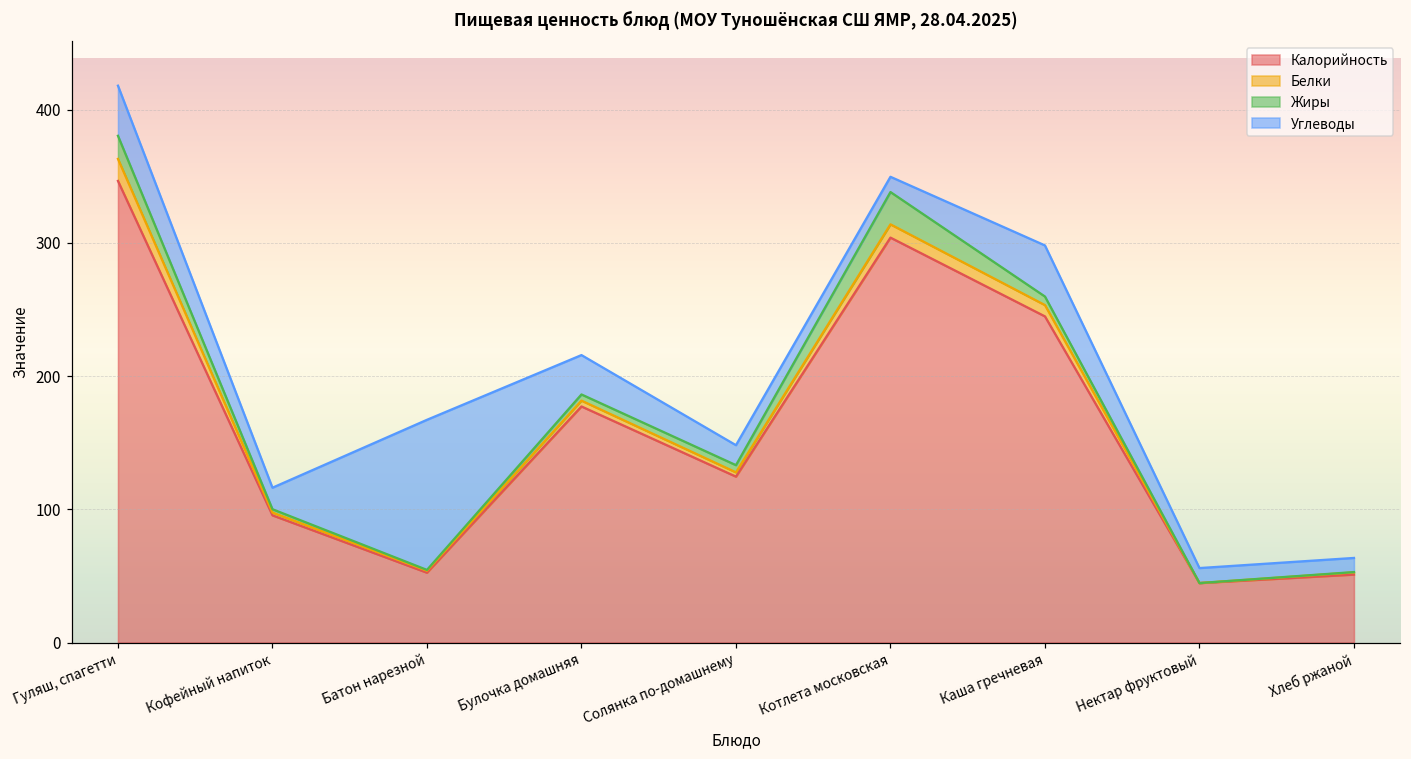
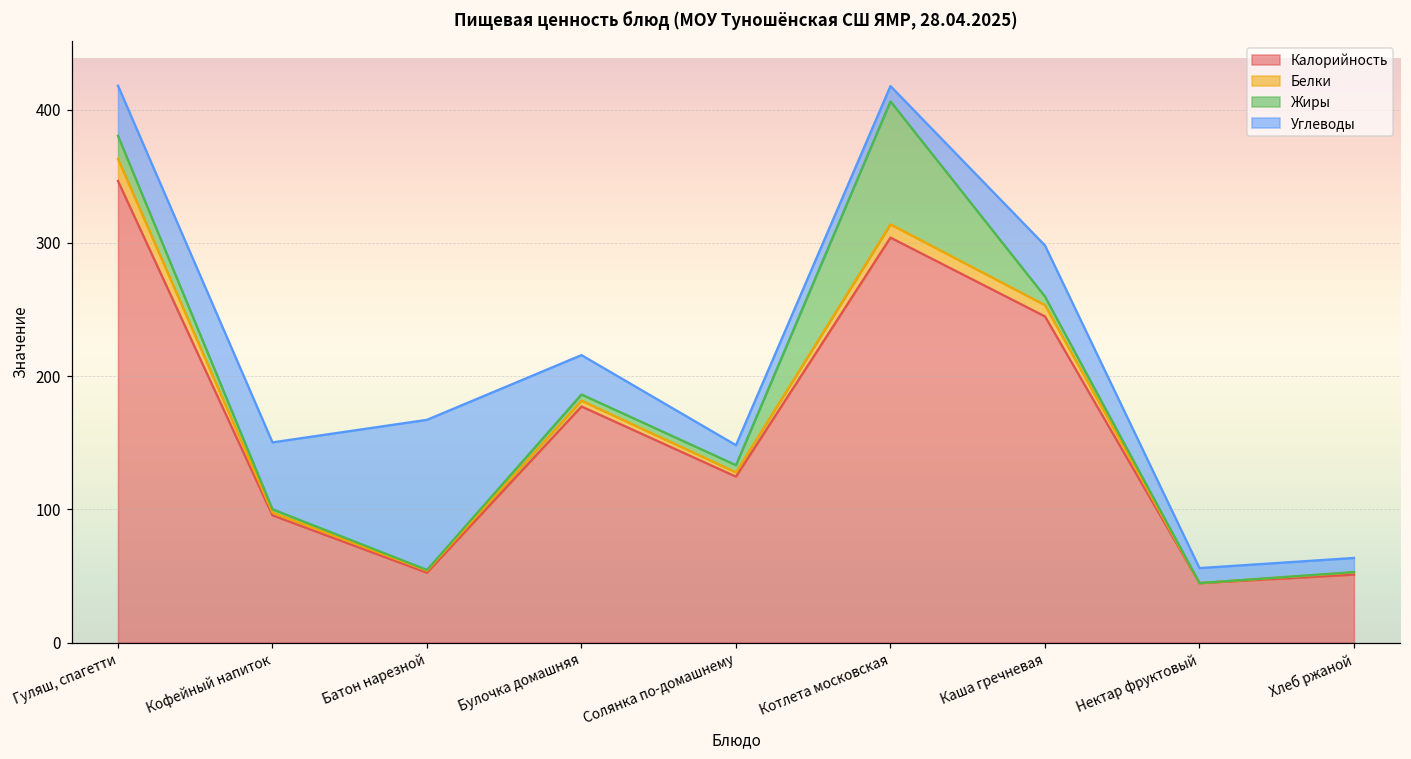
Углеводы, Кофейный напиток: 16 -> 50
Жиры, Котлета московская: 24 -> 92
